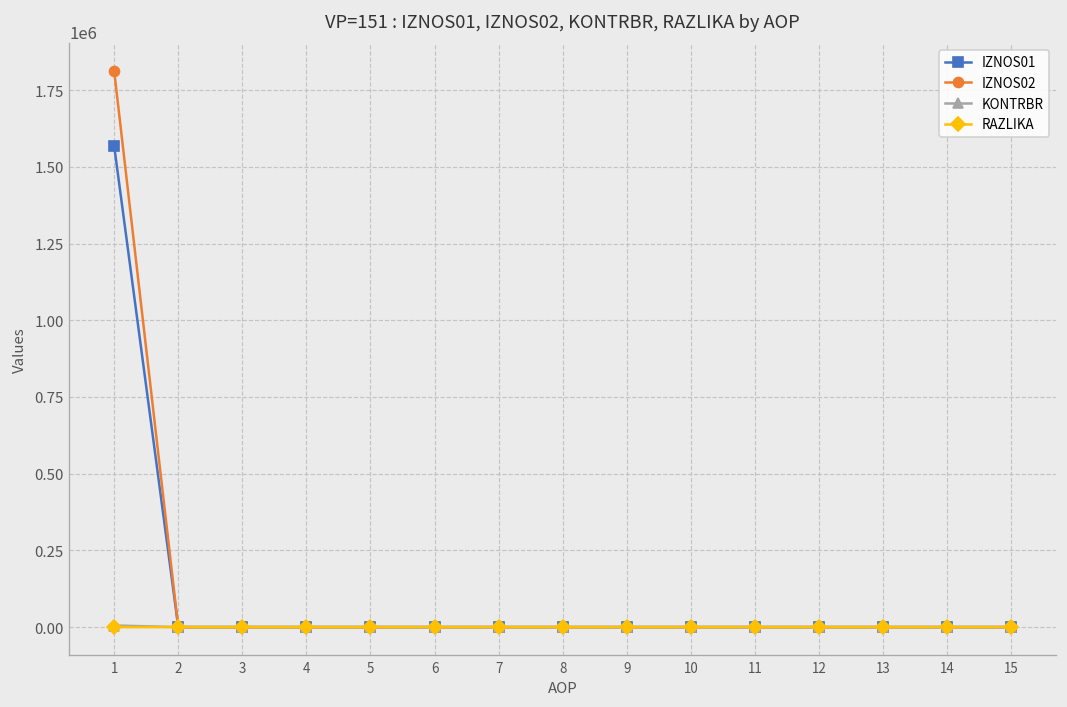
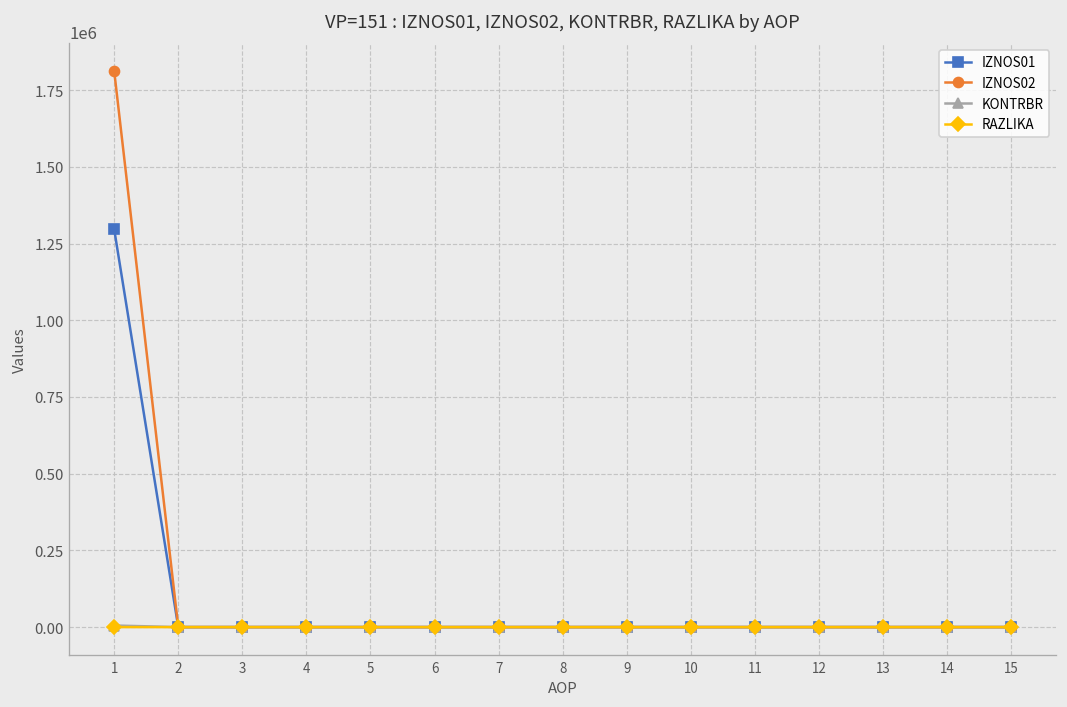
IZNOS01, 1: 1570000 -> 1300000
